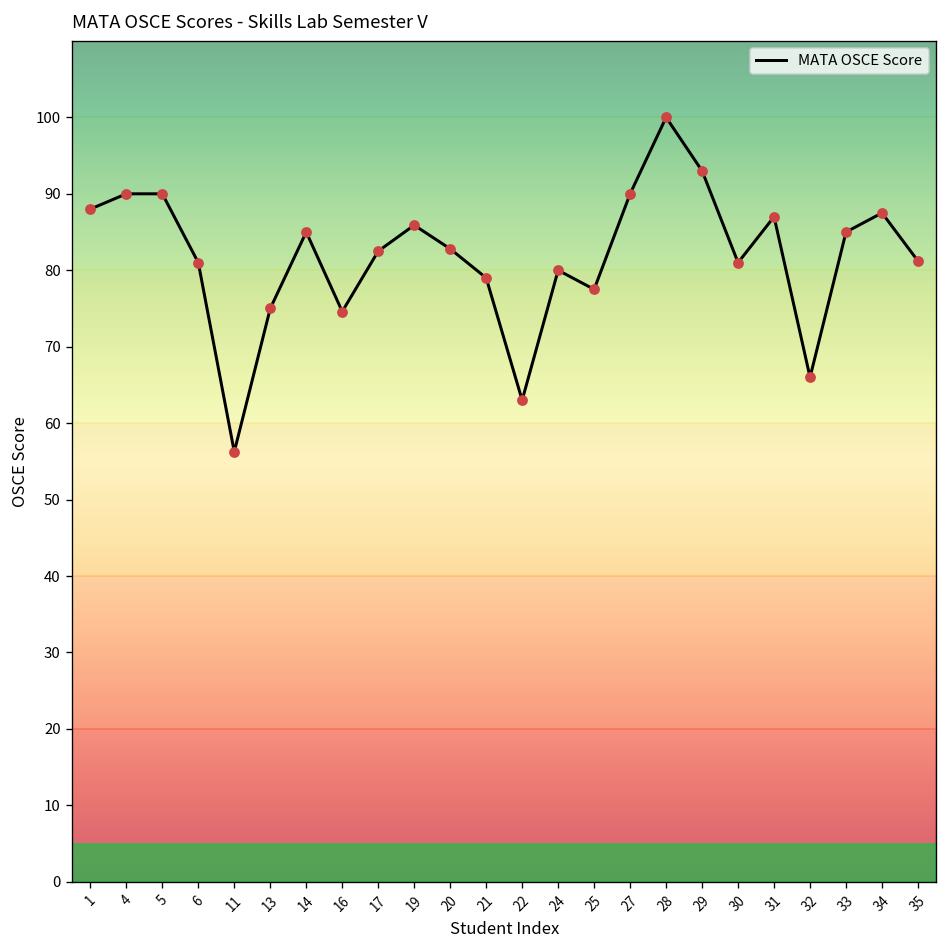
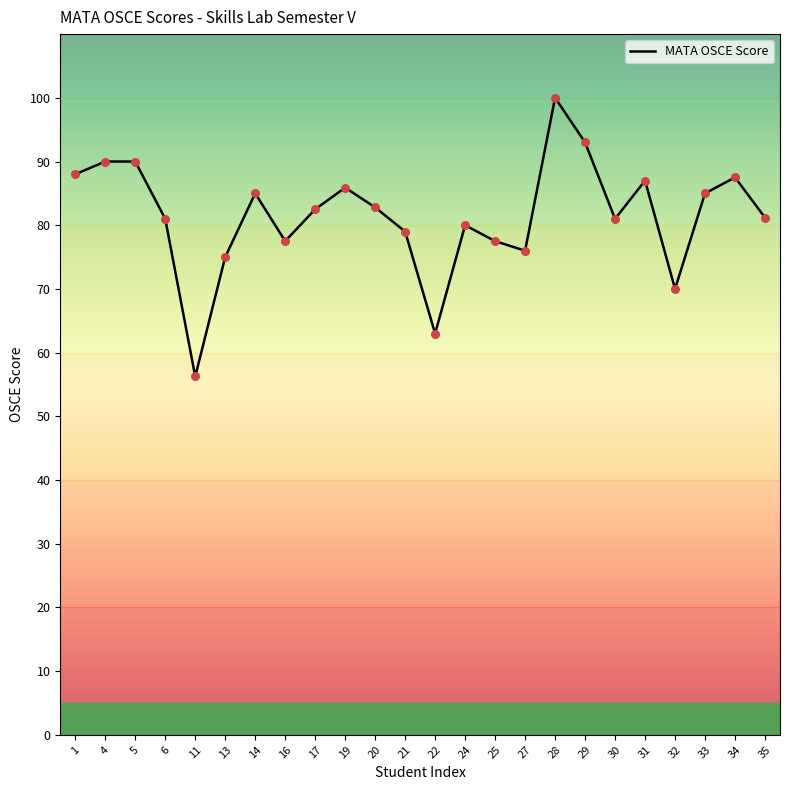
16: 75 -> 78
27: 90 -> 76
32: 66 -> 70
